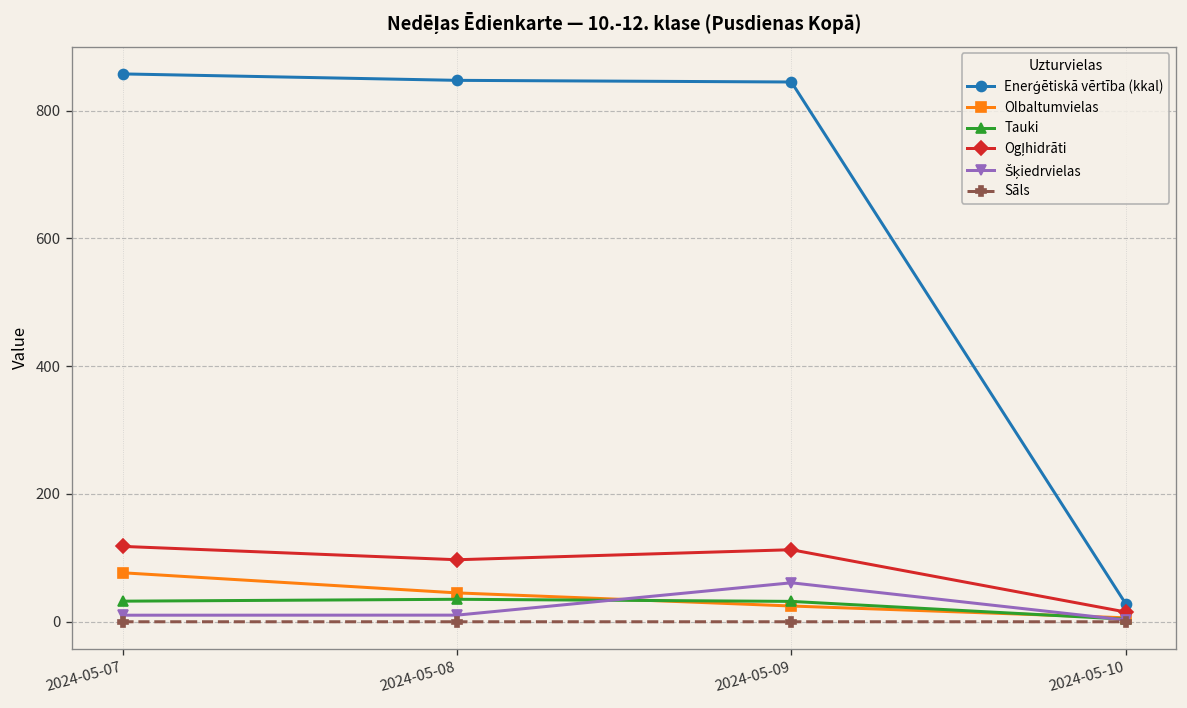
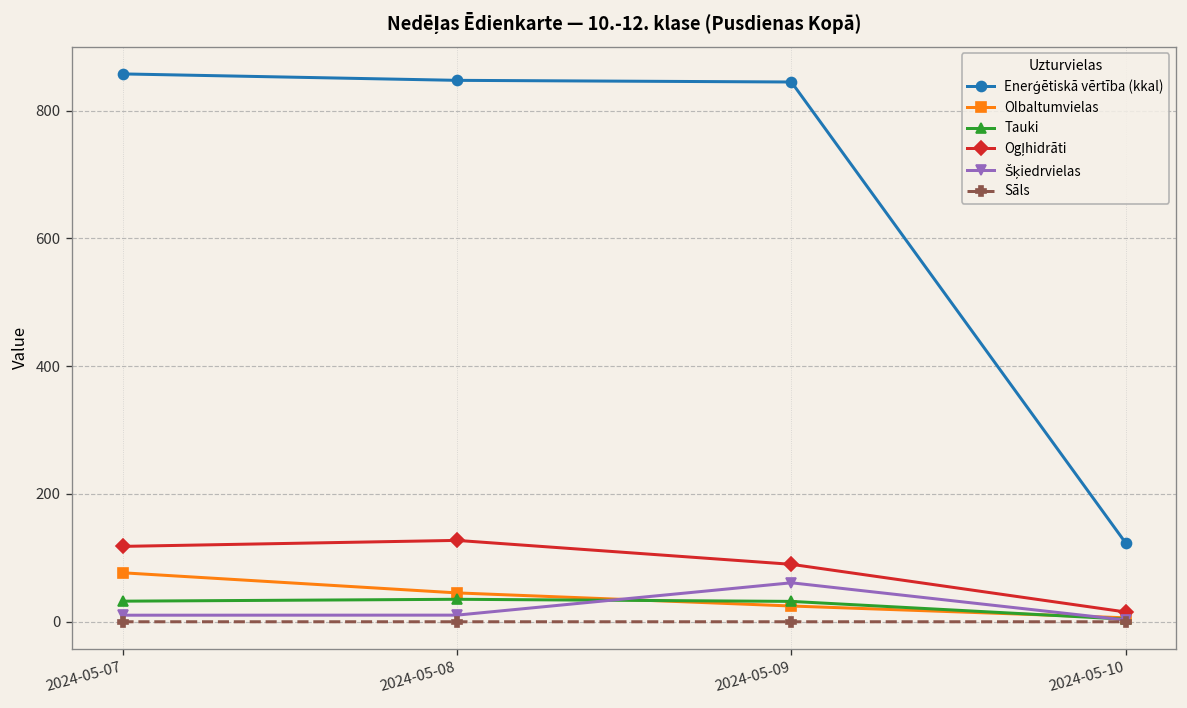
Ogļhidrāti, 2024-05-08: 100 -> 130
Ogļhidrāti, 2024-05-09: 110 -> 90
Enerģētiskā vērtība (kkal), 2024-05-10: 30 -> 120
